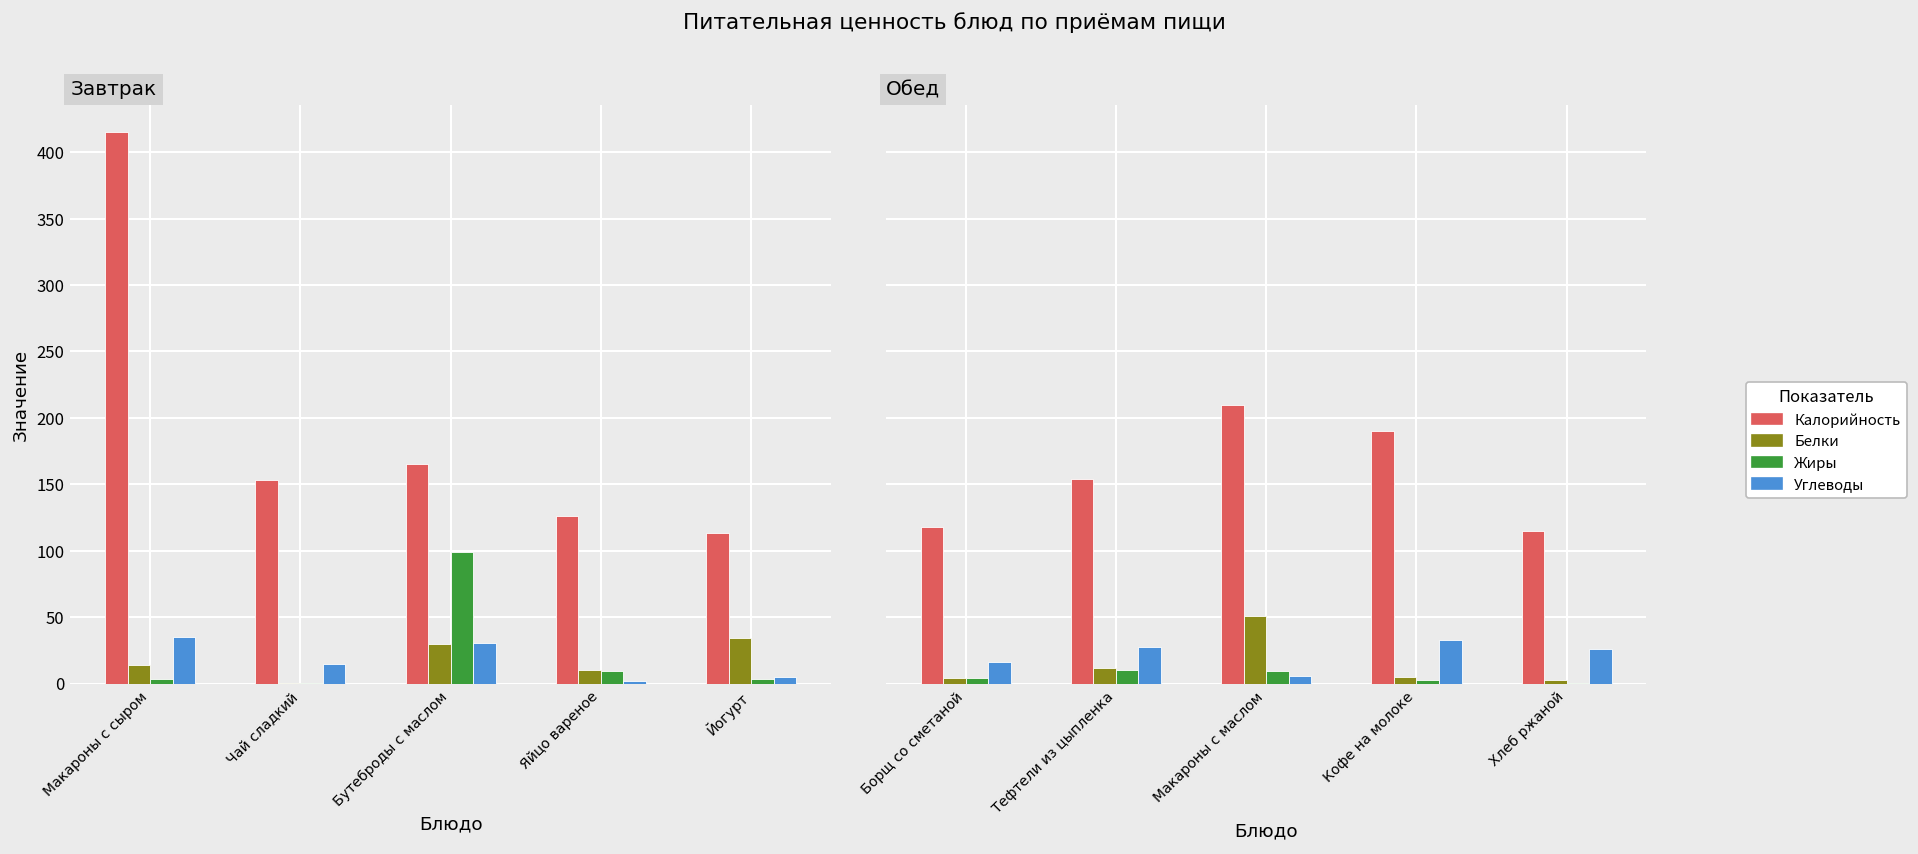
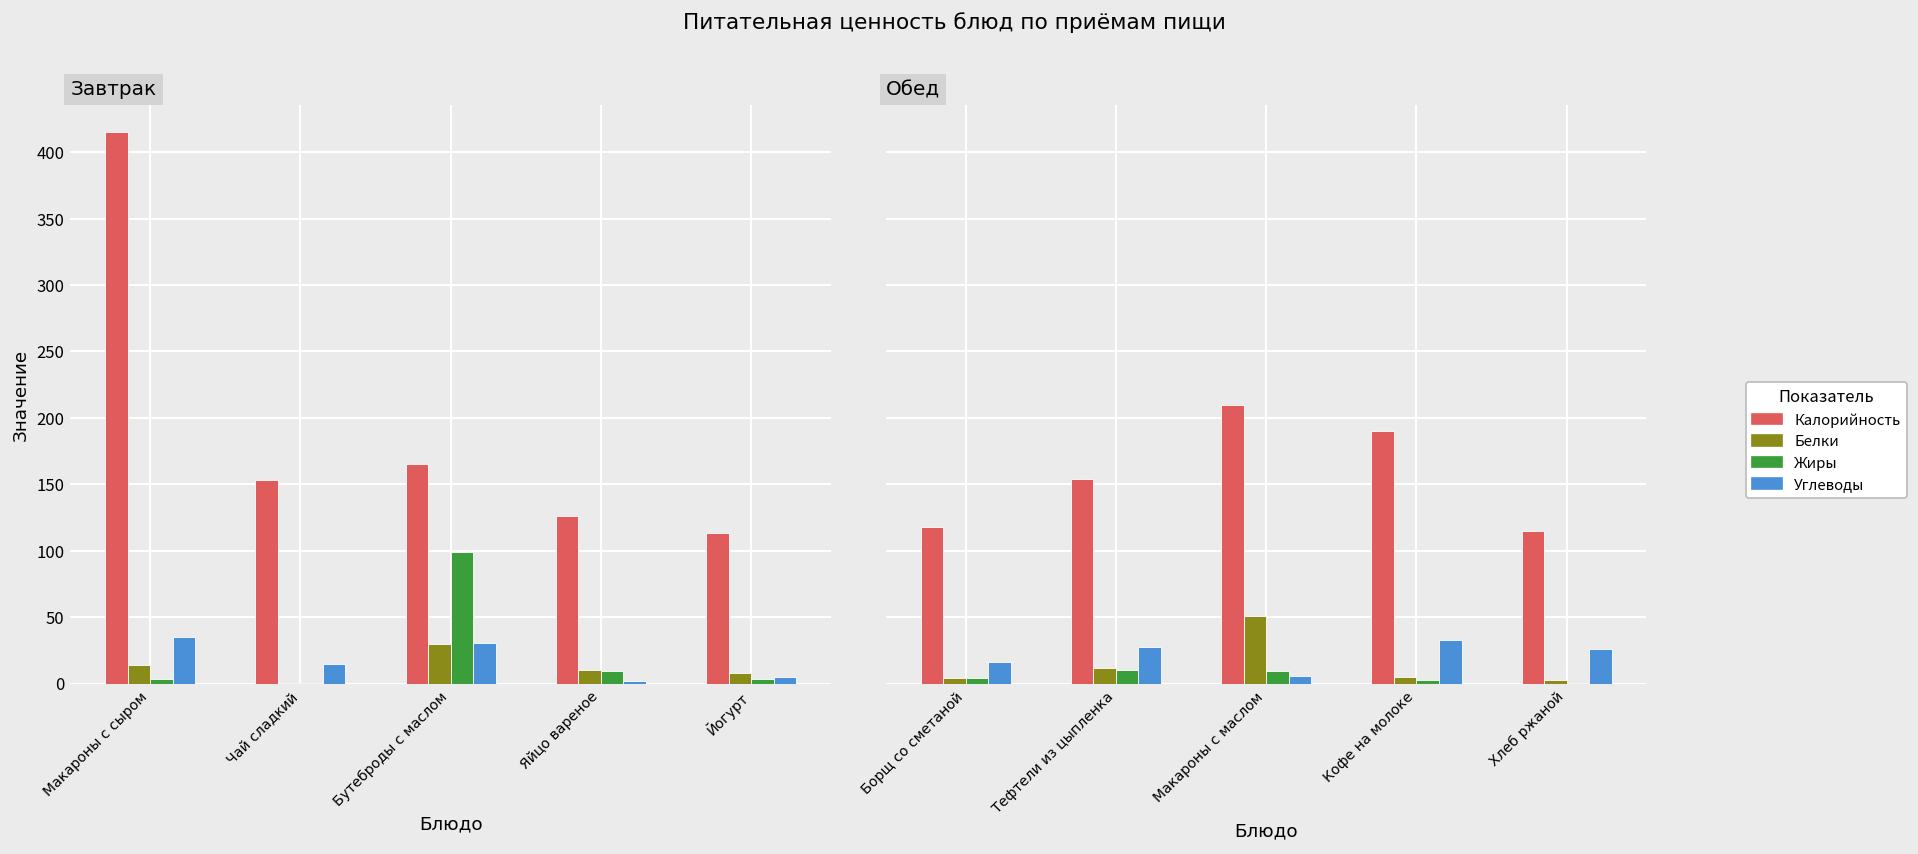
Завтрак, Белки, Йогурт: 34 -> 8
